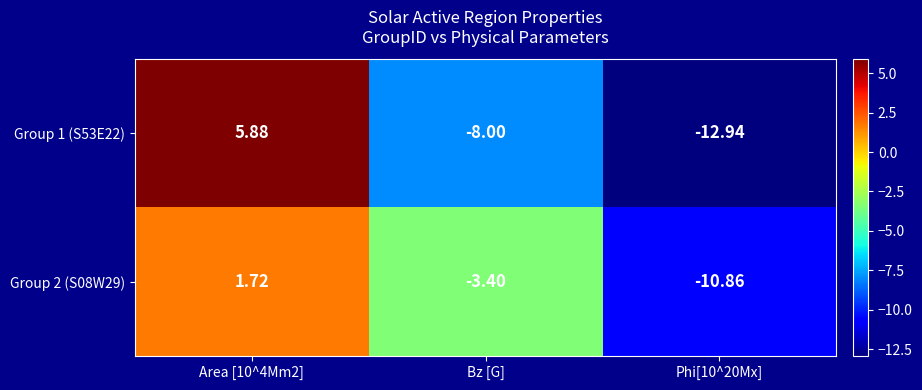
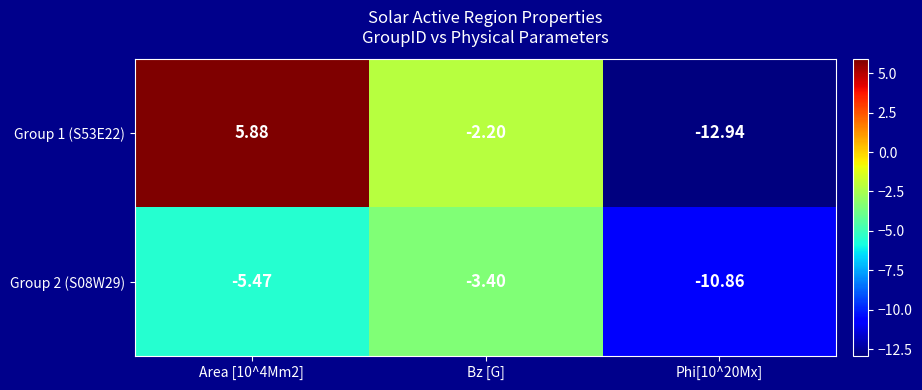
Group 1 (S53E22), Bz [G]: -8.00 -> -2.20
Group 2 (S08W29), Area [10^4Mm2]: 1.72 -> -5.47
